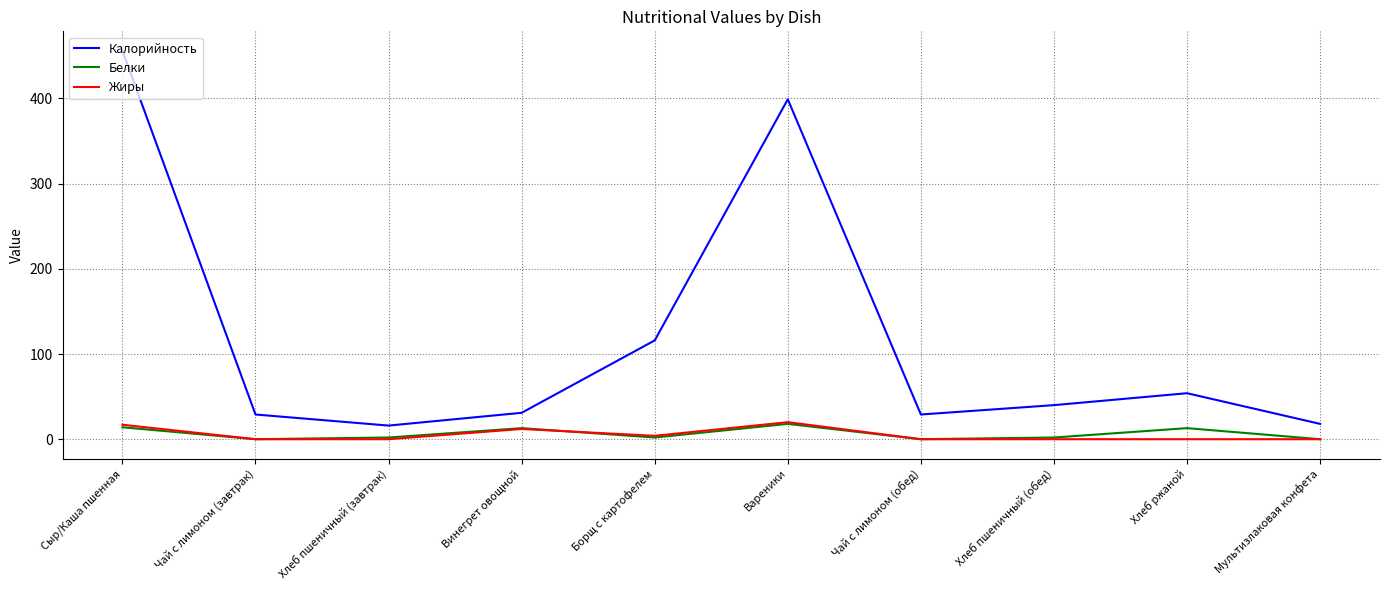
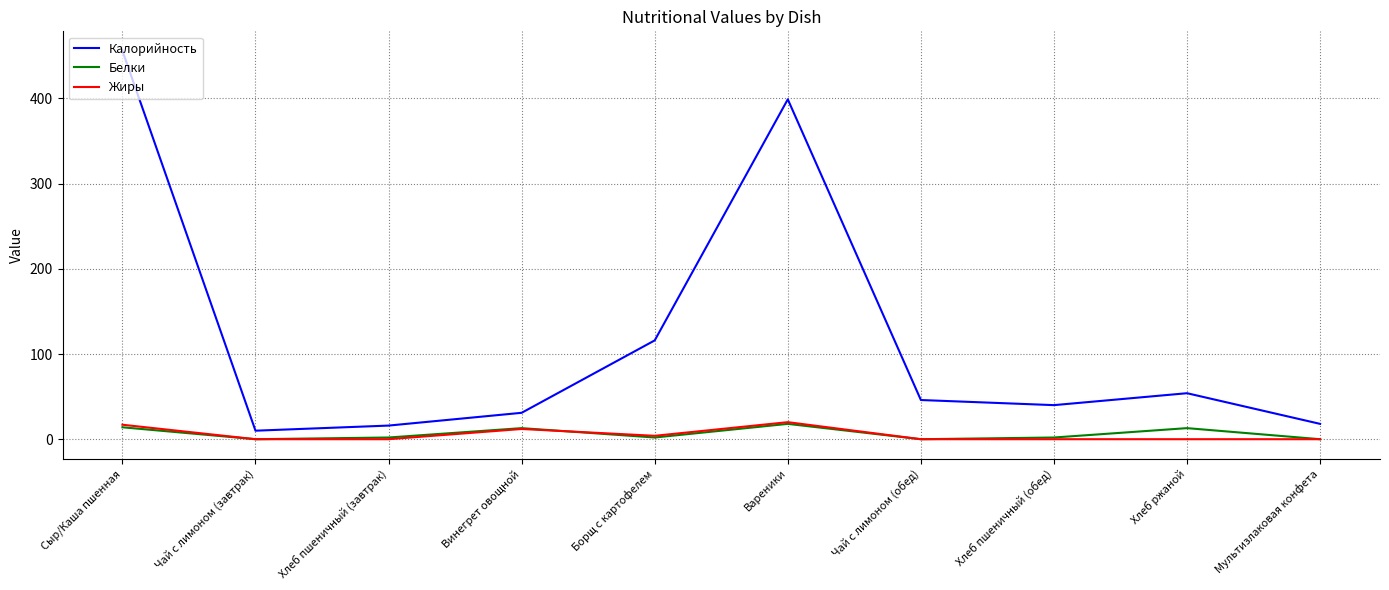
Калорийность, Чай с лимоном (завтрак): 30 -> 10
Калорийность, Чай с лимоном (обед): 30 -> 50
